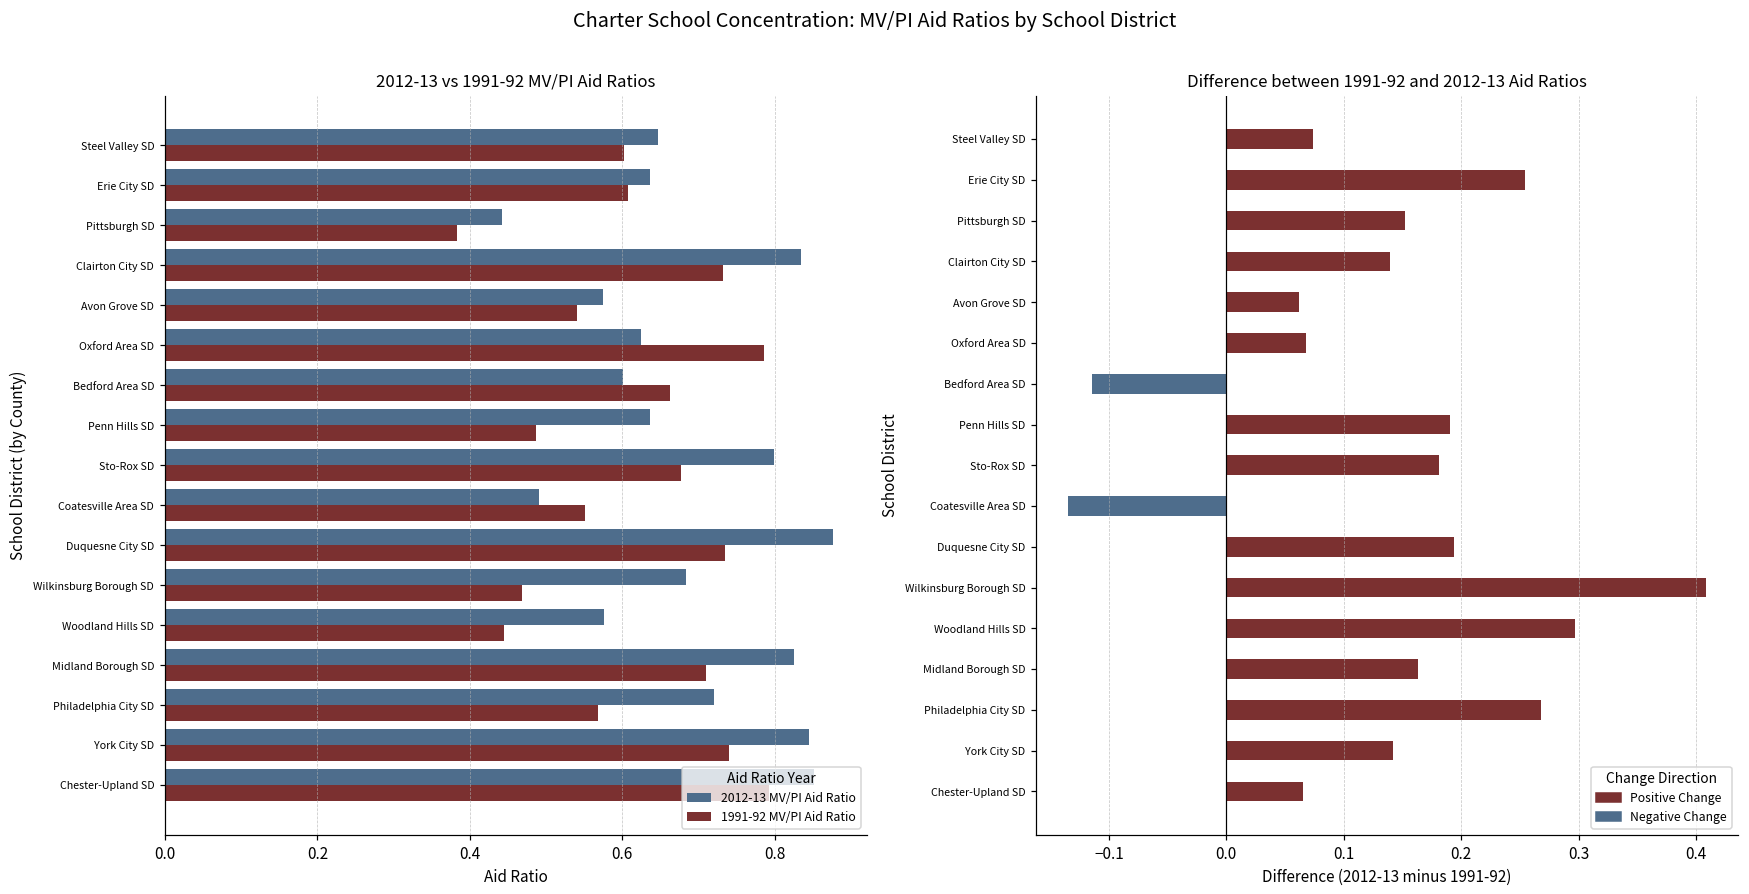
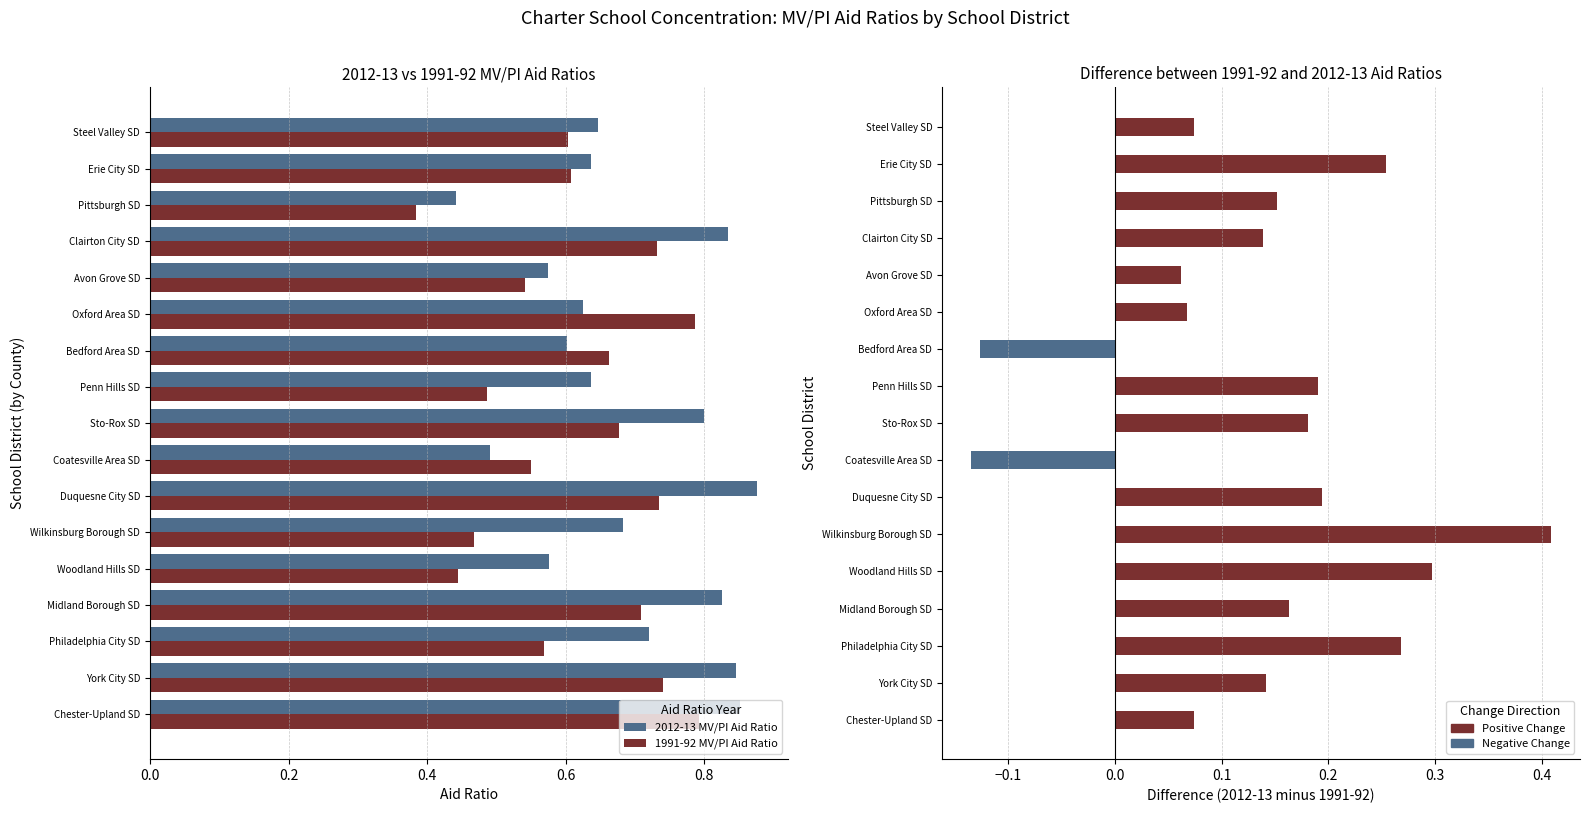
Difference between 1991-92 and 2012-13 Aid Ratios, Bedford Area SD: -0.114 -> -0.127
Difference between 1991-92 and 2012-13 Aid Ratios, Chester-Upland SD: 0.066 -> 0.075
